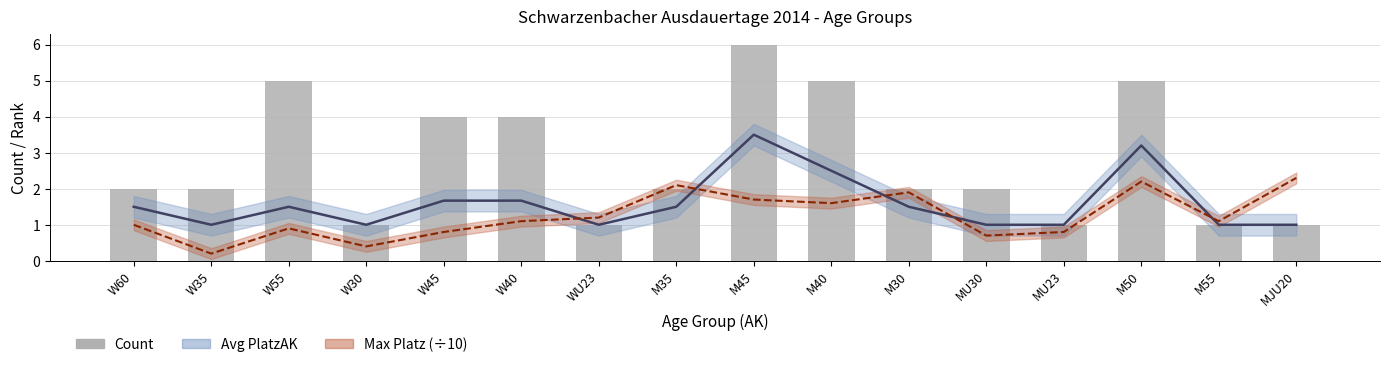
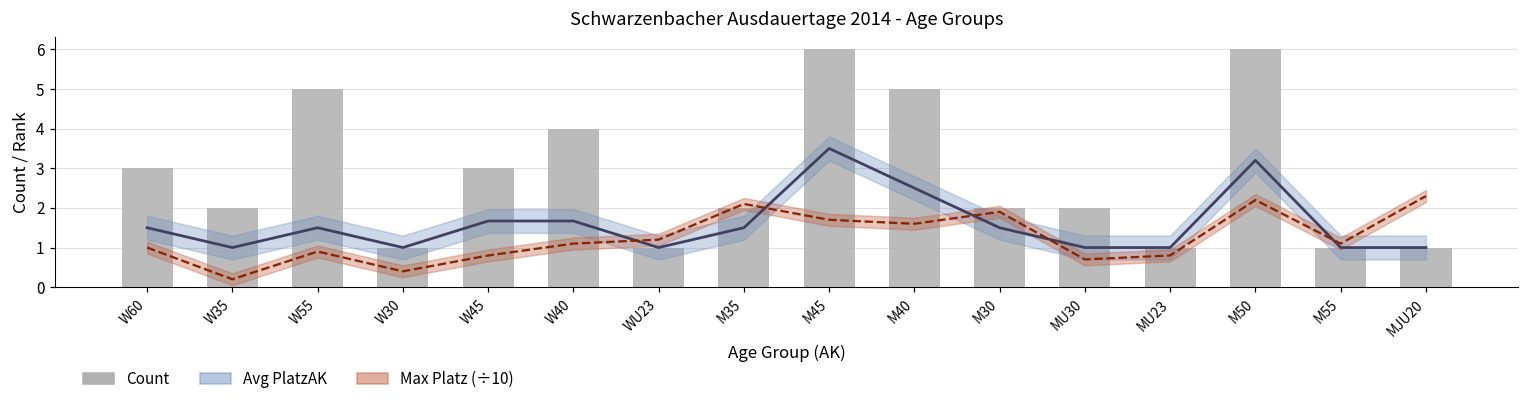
Count, W60: 2 -> 3
Count, W45: 4 -> 3
Count, M50: 5 -> 6
